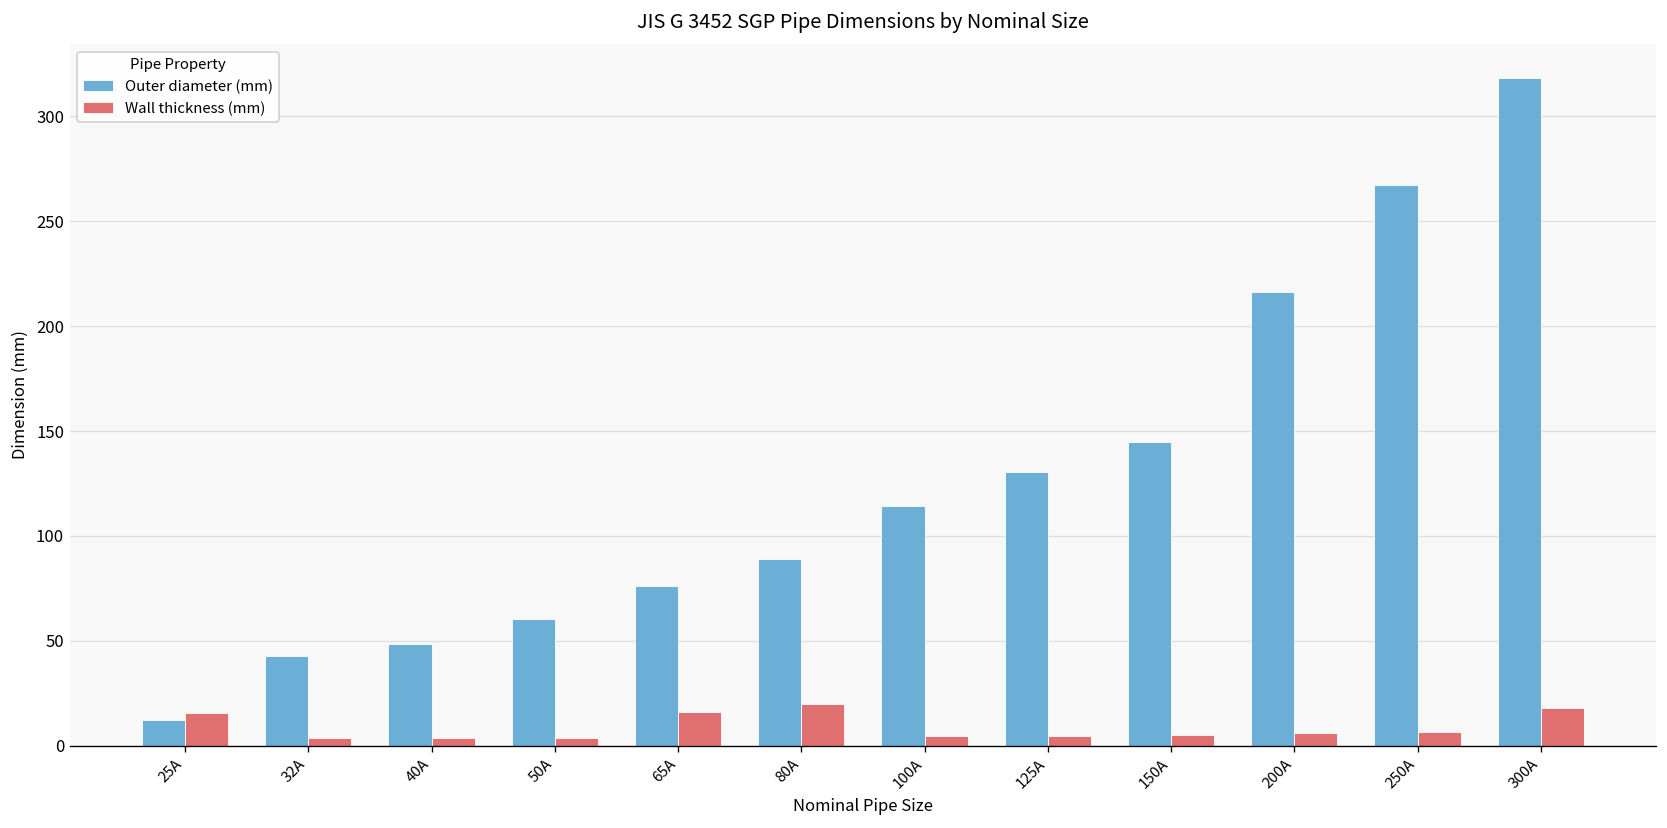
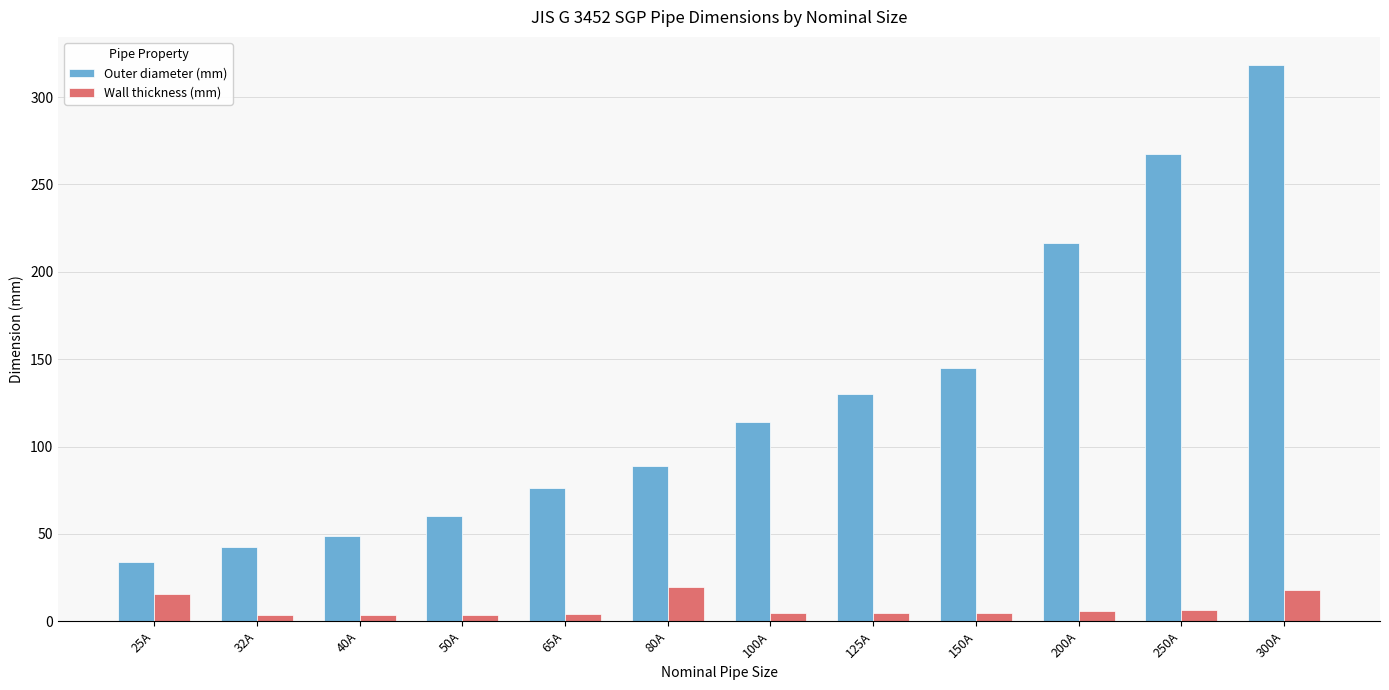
Outer diameter (mm), 25A: 12 -> 34
Wall thickness (mm), 65A: 16 -> 4
